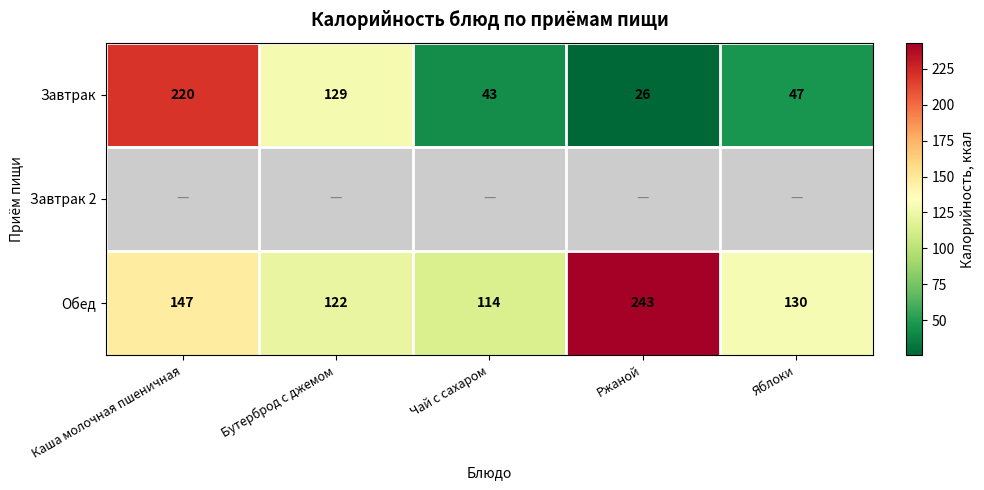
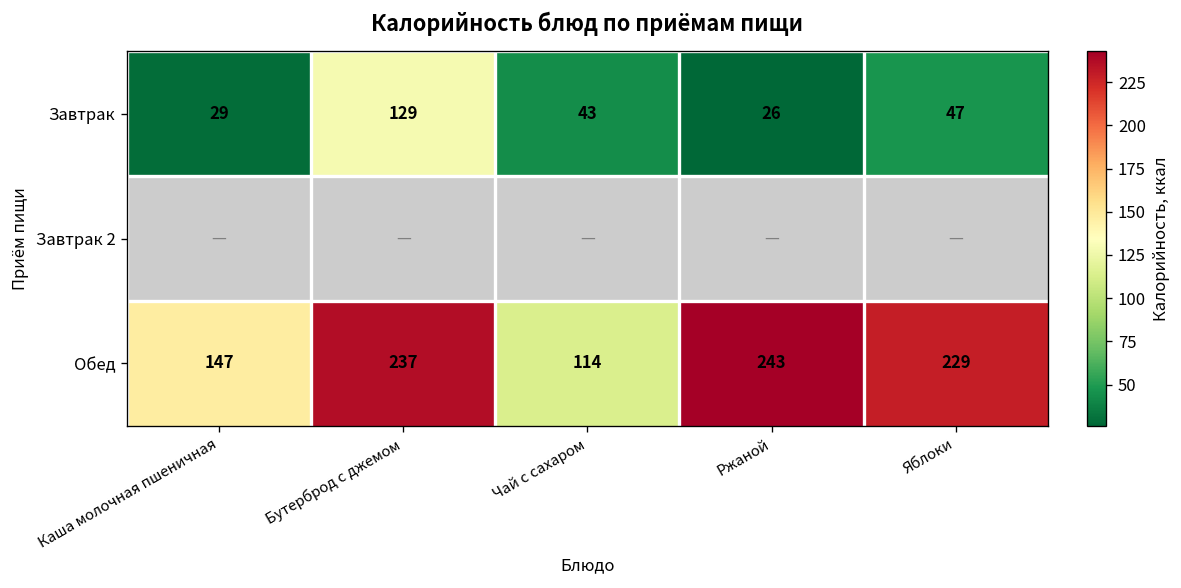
Завтрак, Каша молочная пшеничная: 220 -> 29
Обед, Бутерброд с джемом: 122 -> 237
Обед, Яблоки: 130 -> 229
